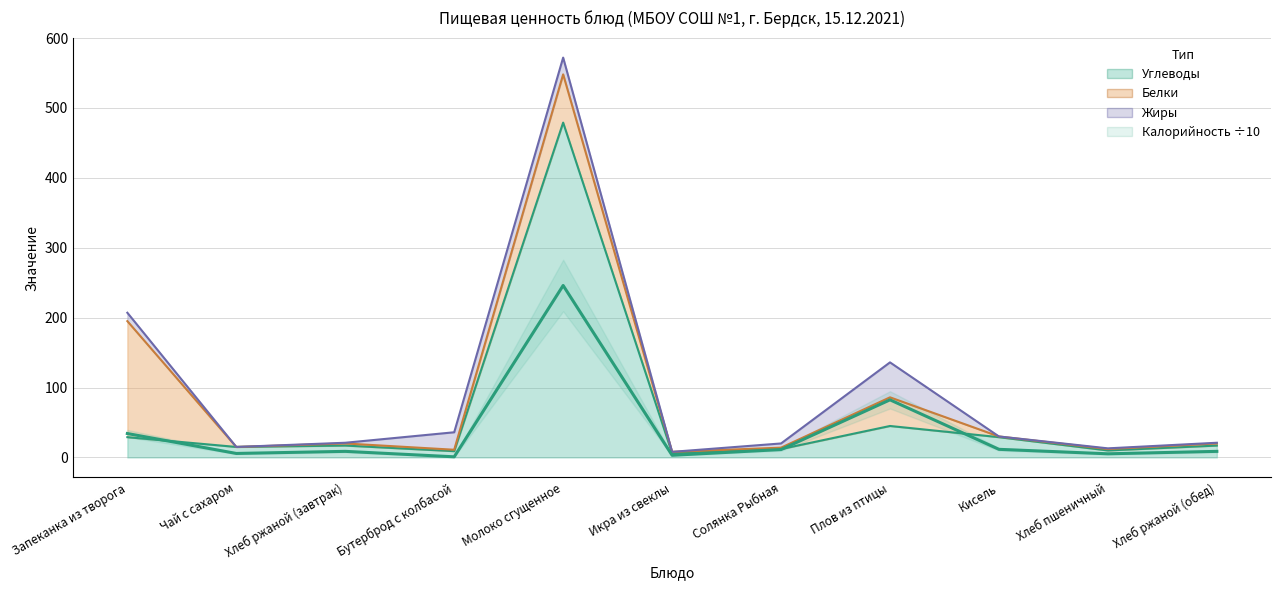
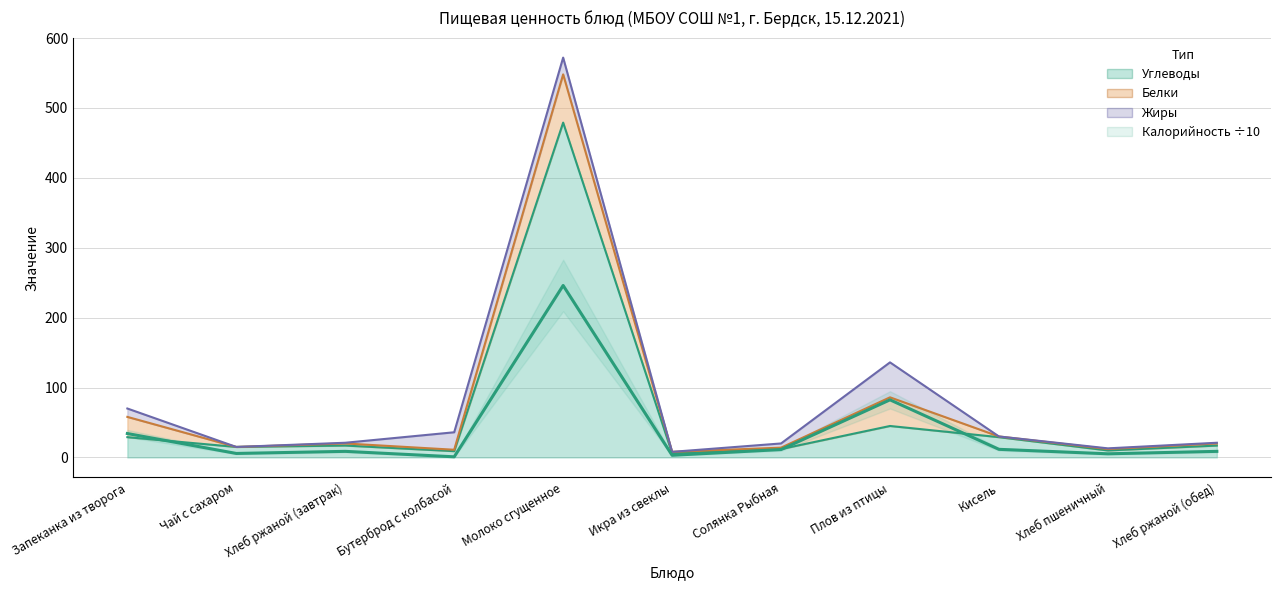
Белки, Запеканка из творога: 170 -> 30
